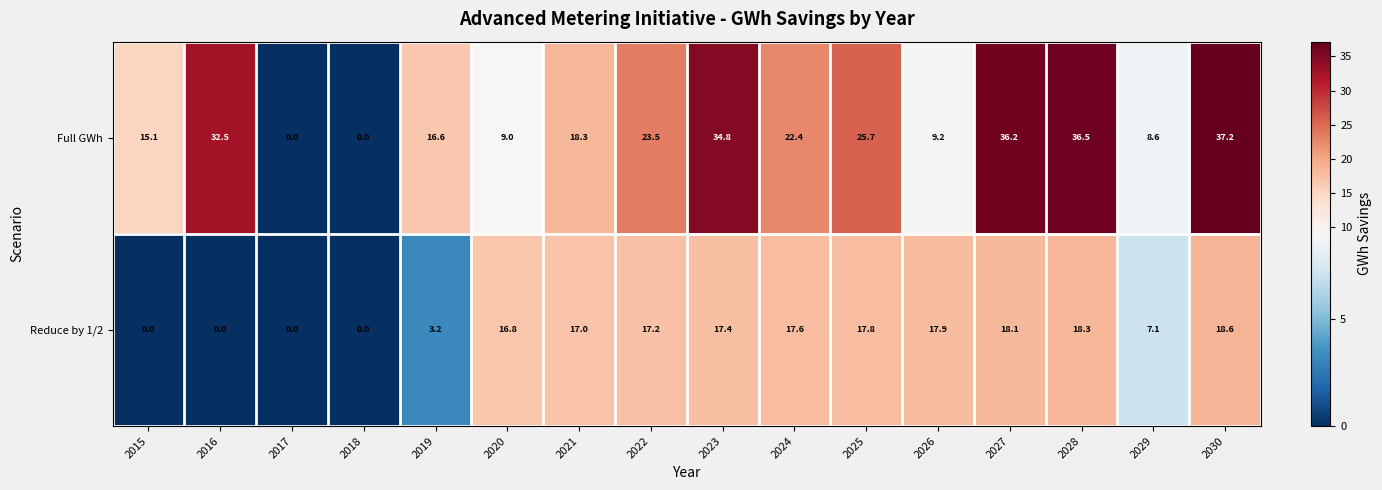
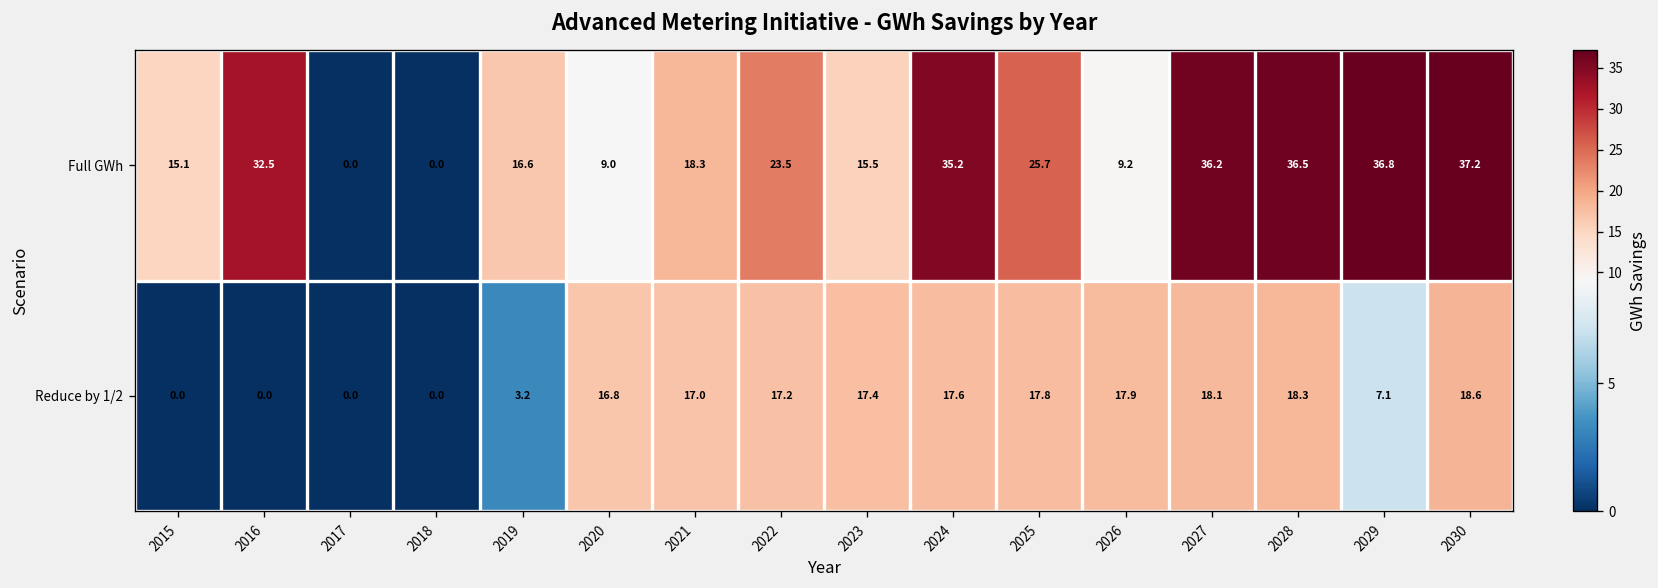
Full GWh, 2023: 34.8 -> 15.5
Full GWh, 2024: 22.4 -> 35.2
Full GWh, 2029: 8.6 -> 36.8
